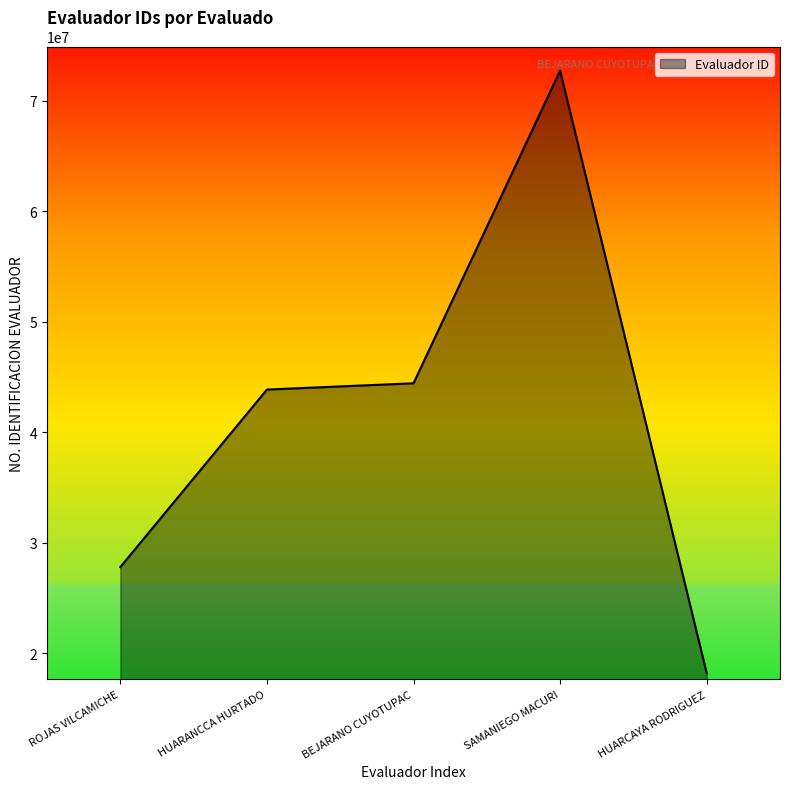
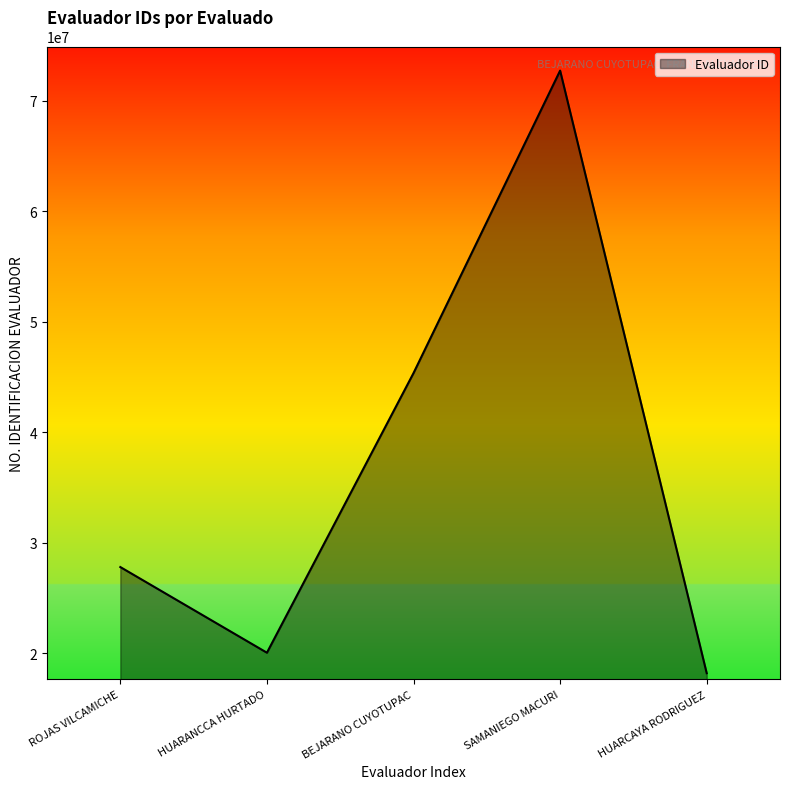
HUARANCCA HURTADO: 43900000 -> 20100000
BEJARANO CUYOTUPAC: 44400000 -> 45400000
